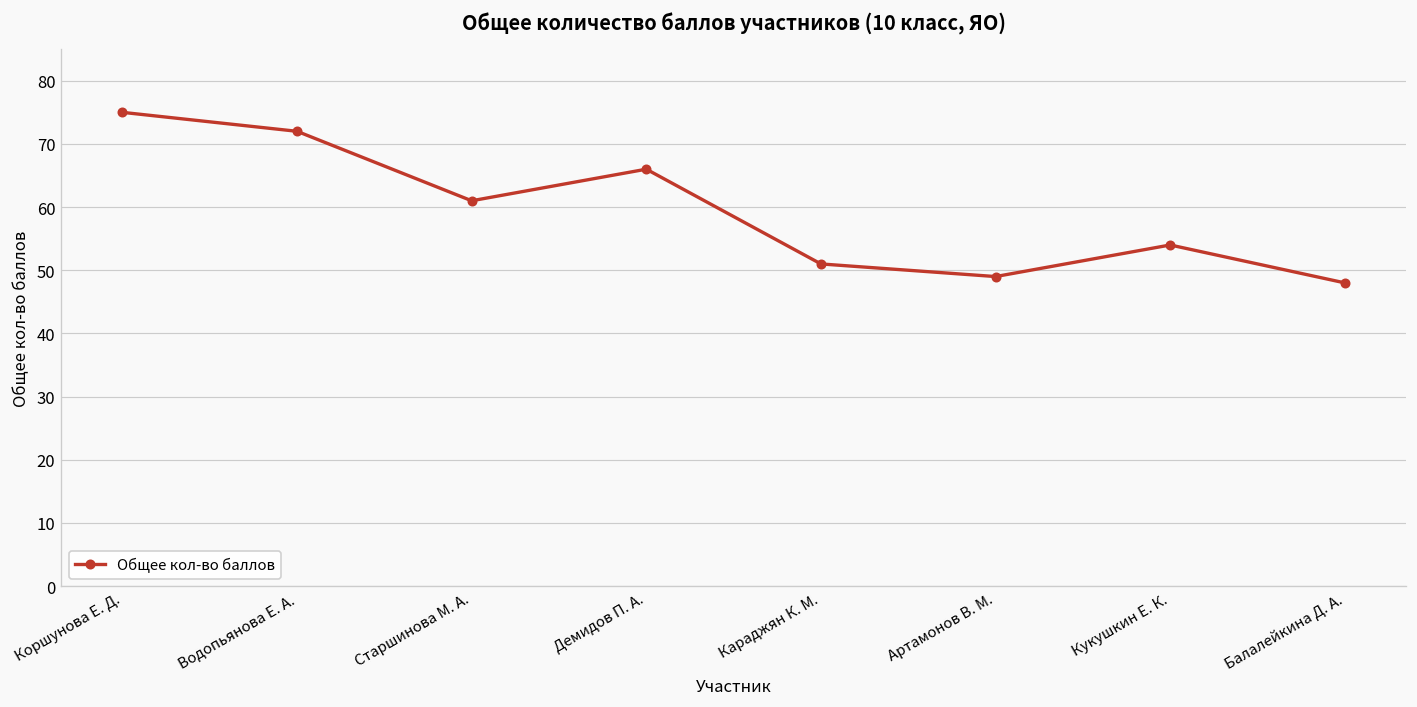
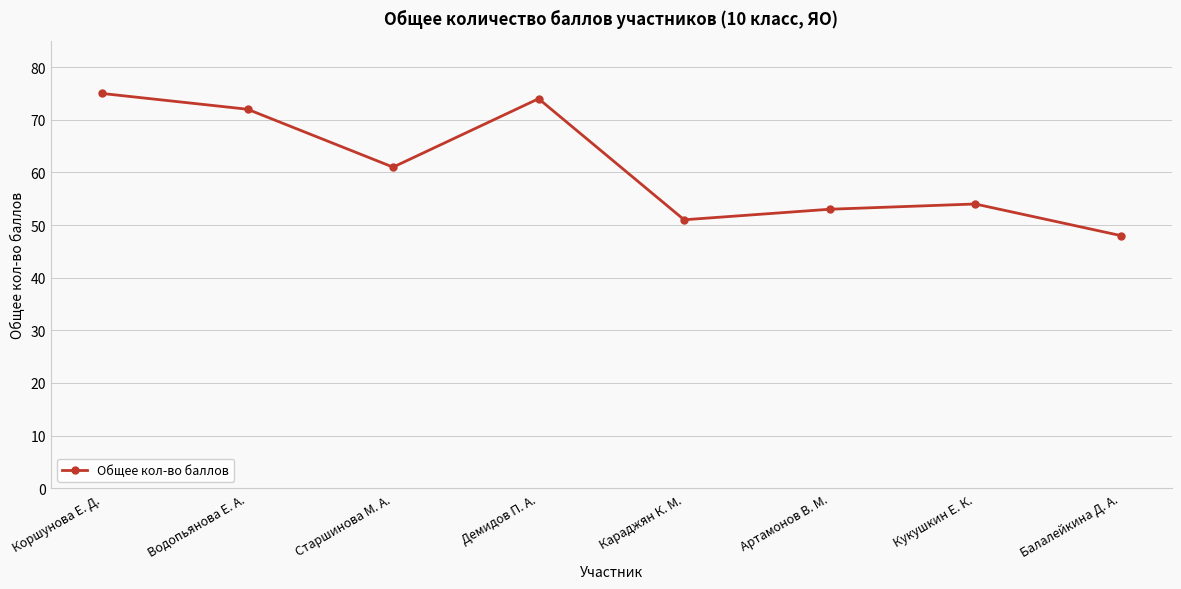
Демидов П. А.: 66 -> 74
Артамонов В. М.: 49 -> 53
